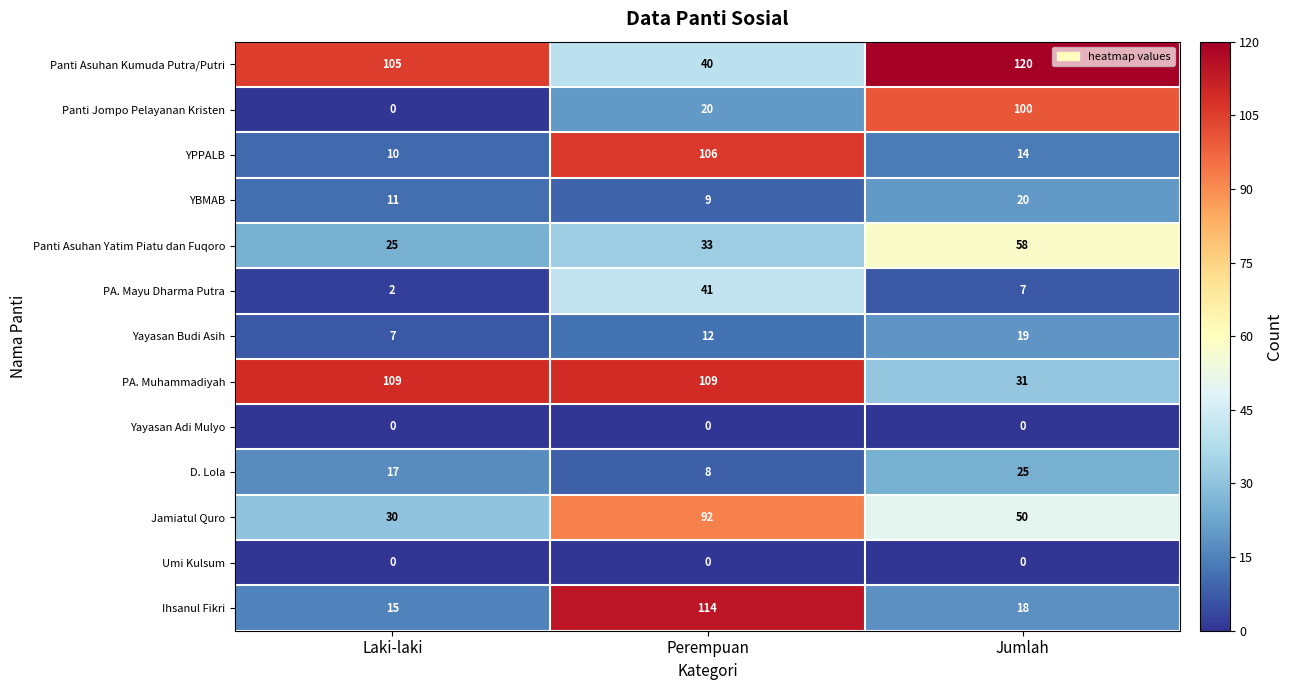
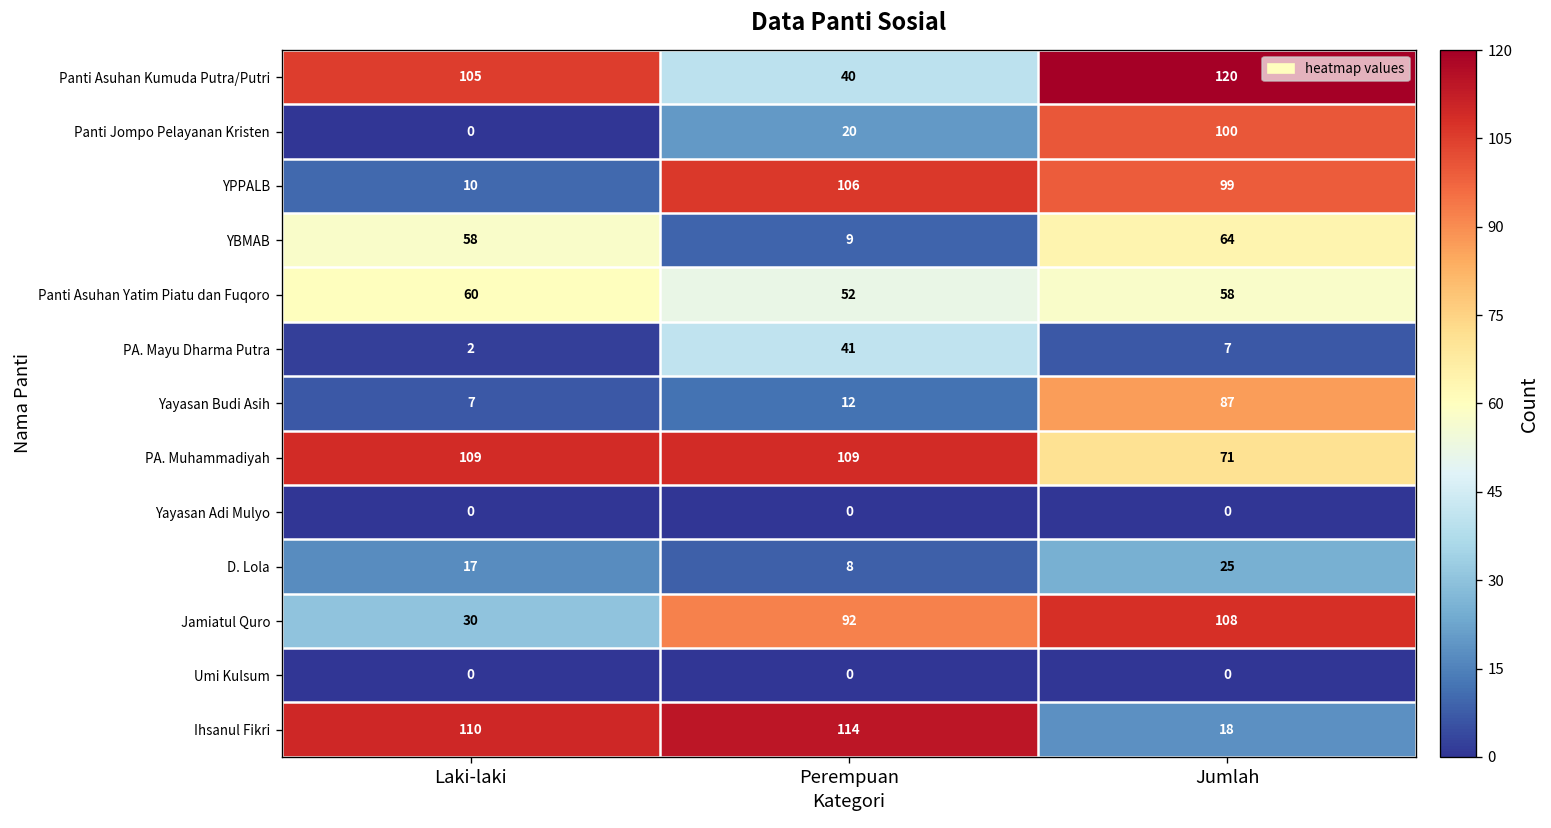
YPPALB, Jumlah: 14 -> 99
YBMAB, Laki-laki: 11 -> 58
YBMAB, Jumlah: 20 -> 64
Panti Asuhan Yatim Piatu dan Fuqoro, Laki-laki: 25 -> 60
Panti Asuhan Yatim Piatu dan Fuqoro, Perempuan: 33 -> 52
Yayasan Budi Asih, Jumlah: 19 -> 87
PA. Muhammadiyah, Jumlah: 31 -> 71
Jamiatul Quro, Jumlah: 50 -> 108
Ihsanul Fikri, Laki-laki: 15 -> 110
